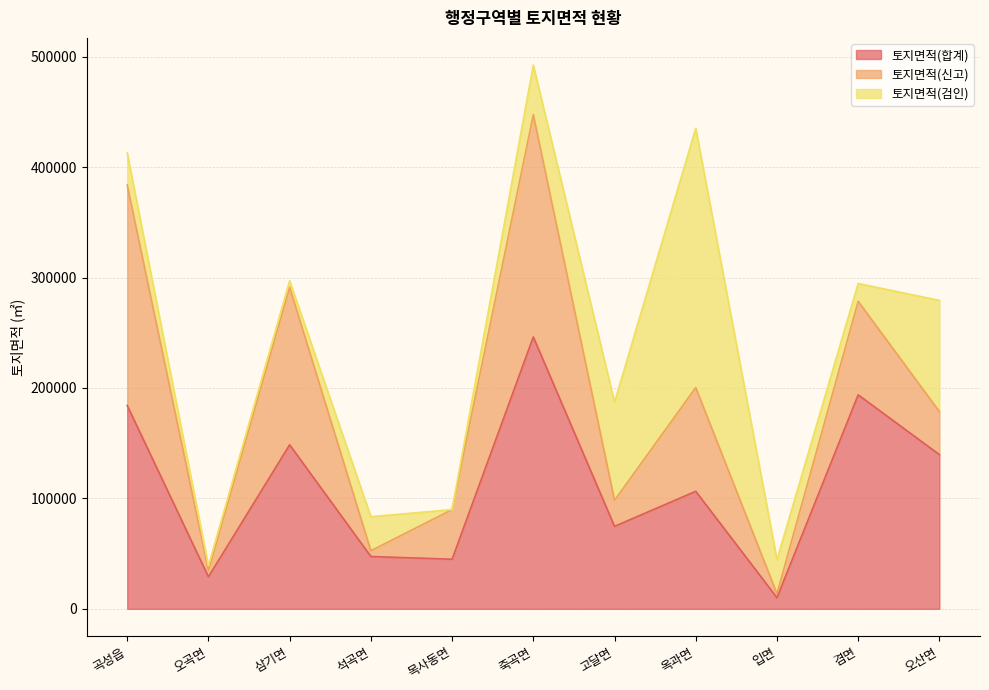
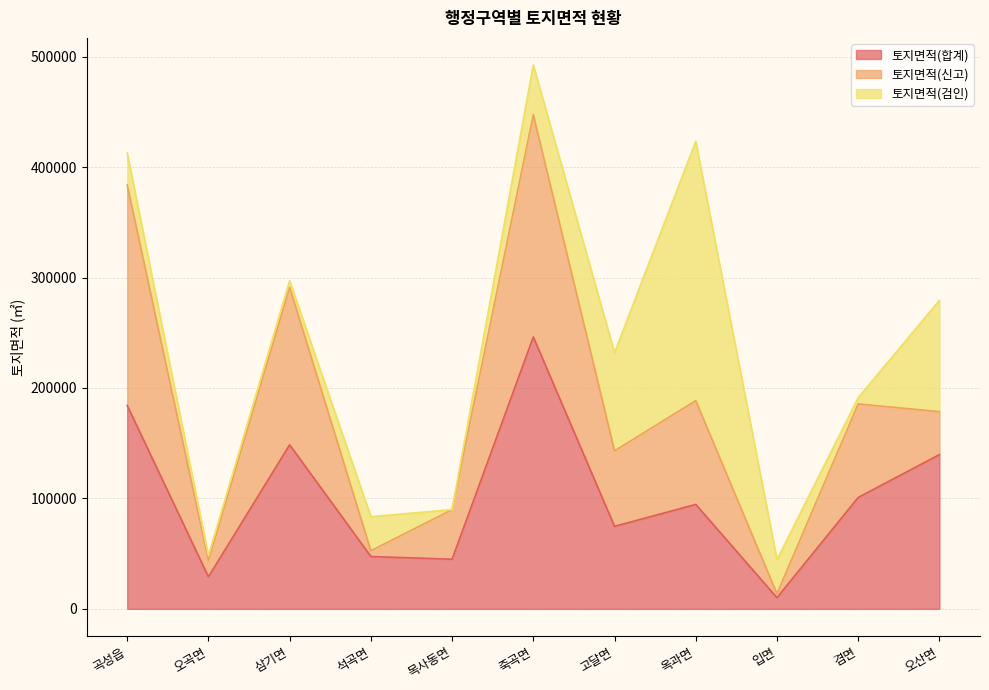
토지면적(신고), 오곡면: 6000 -> 15000
토지면적(신고), 고달면: 24000 -> 68000
토지면적(합계), 옥과면: 106000 -> 95000
토지면적(합계), 겸면: 194000 -> 101000
토지면적(검인), 겸면: 16000 -> 6000
